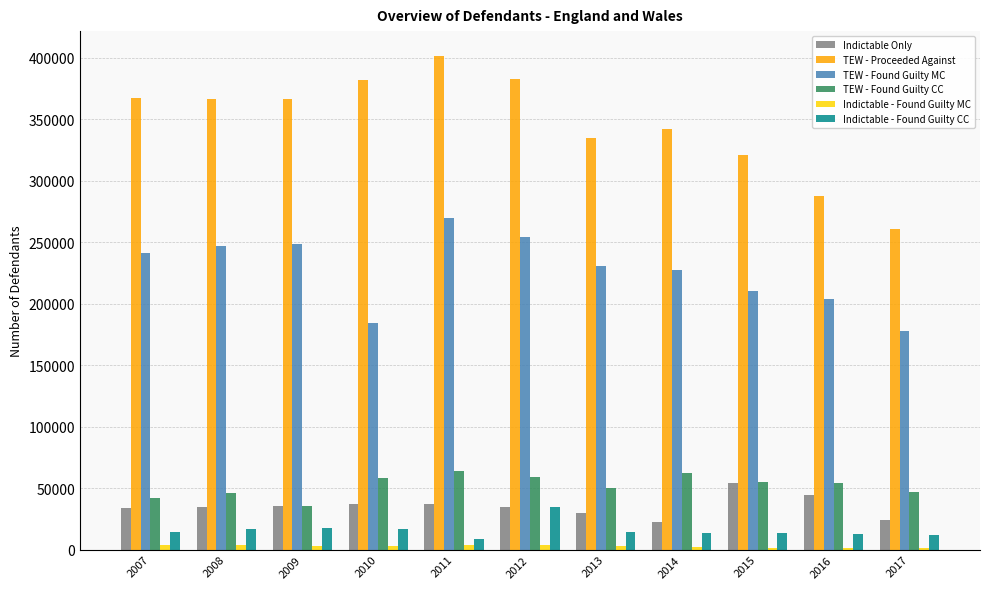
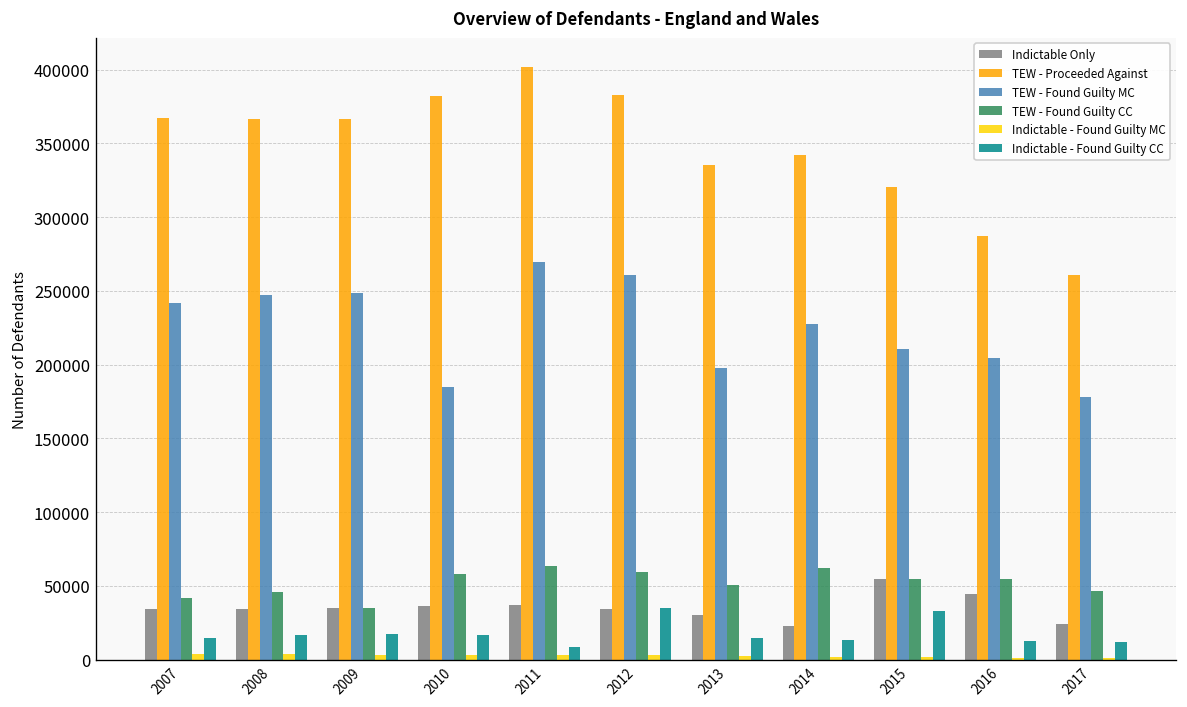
TEW - Found Guilty MC, 2012: 254000 -> 261000
TEW - Found Guilty MC, 2013: 231000 -> 198000
Indictable - Found Guilty CC, 2015: 13000 -> 33000
